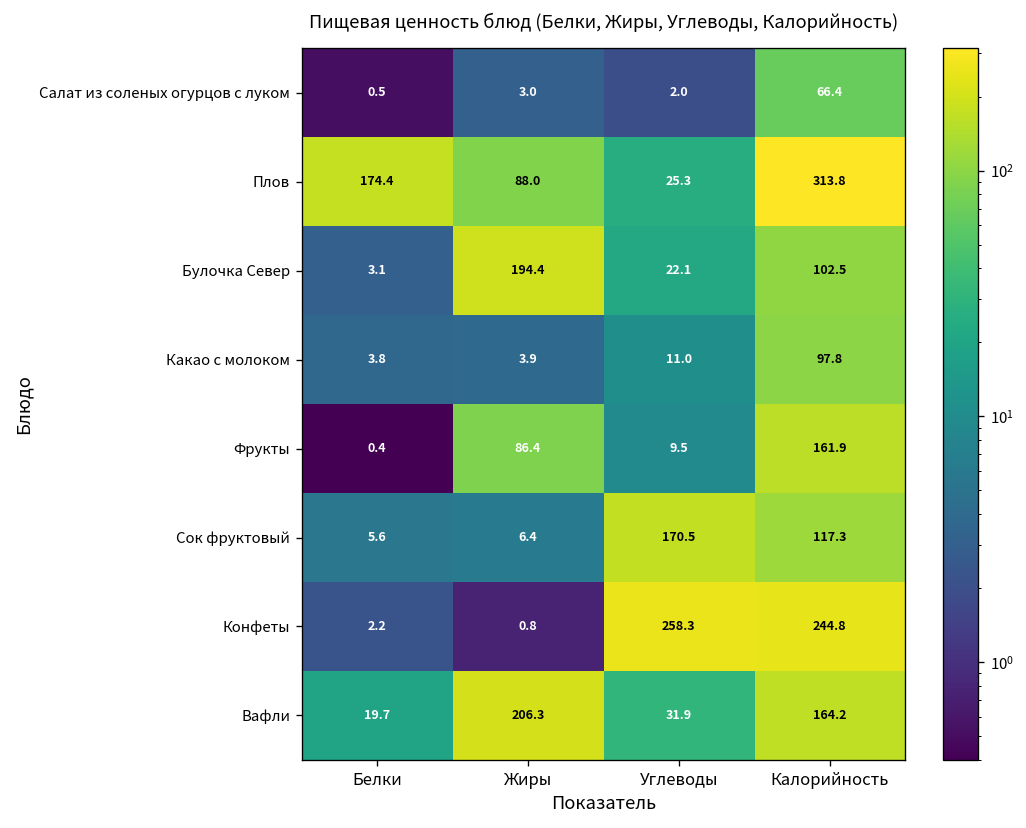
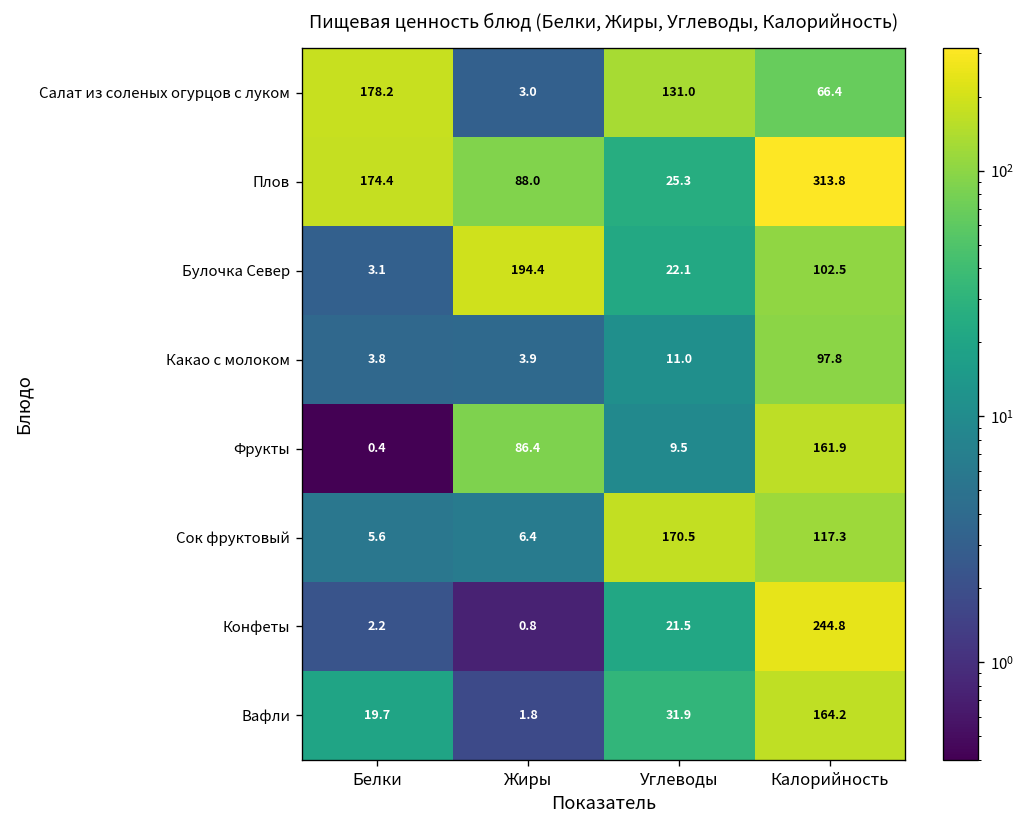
Салат из соленых огурцов с луком, Белки: 0.5 -> 178.2
Салат из соленых огурцов с луком, Углеводы: 2.0 -> 131.0
Конфеты, Углеводы: 258.3 -> 21.5
Вафли, Жиры: 206.3 -> 1.8
